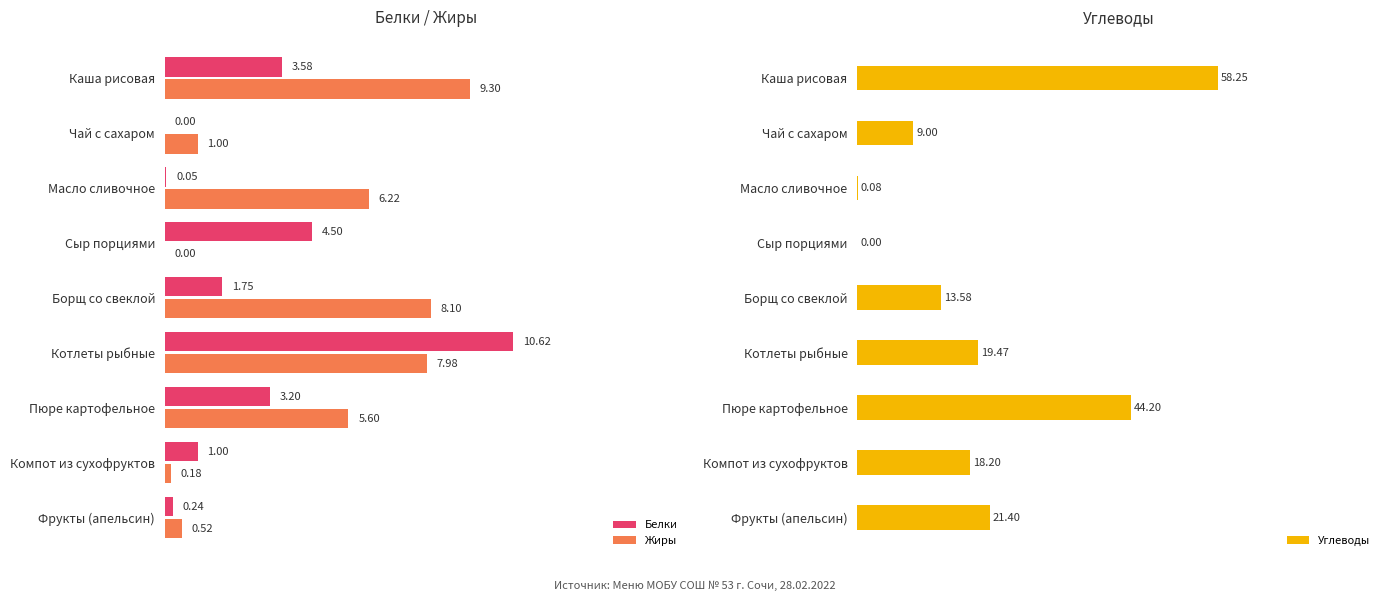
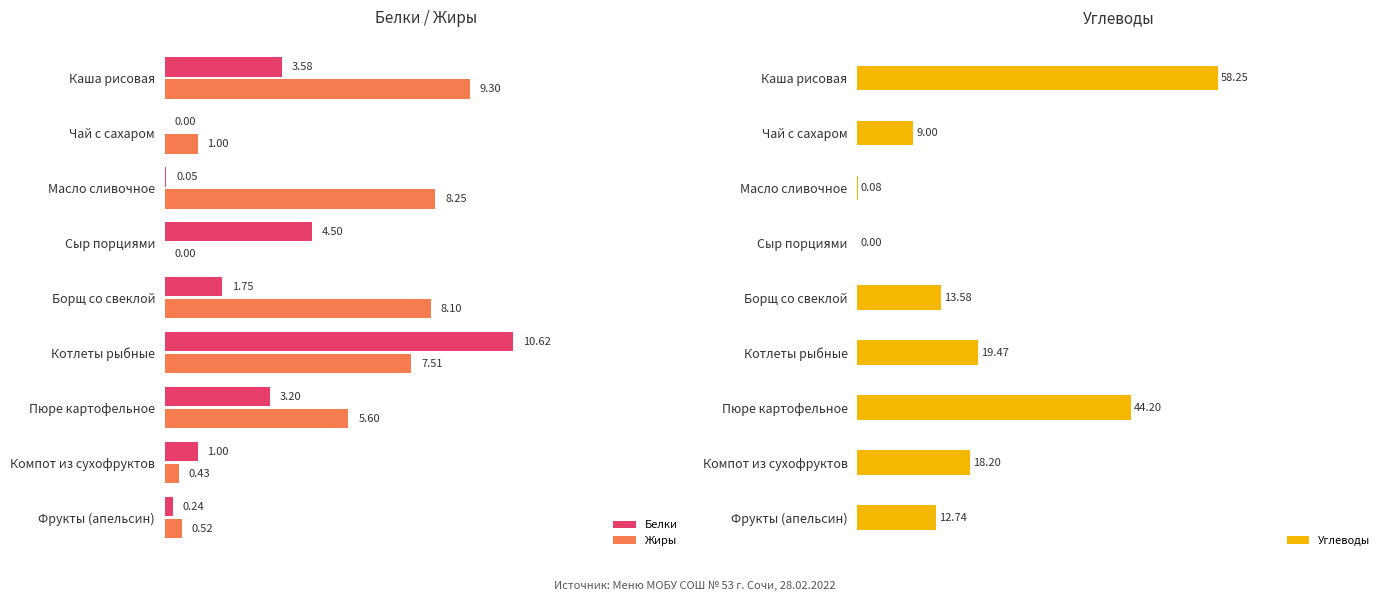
Белки / Жиры, Жиры, Масло сливочное: 6.22 -> 8.25
Белки / Жиры, Жиры, Котлеты рыбные: 7.98 -> 7.51
Белки / Жиры, Жиры, Компот из сухофруктов: 0.18 -> 0.43
Углеводы, Фрукты (апельсин): 21.40 -> 12.74
